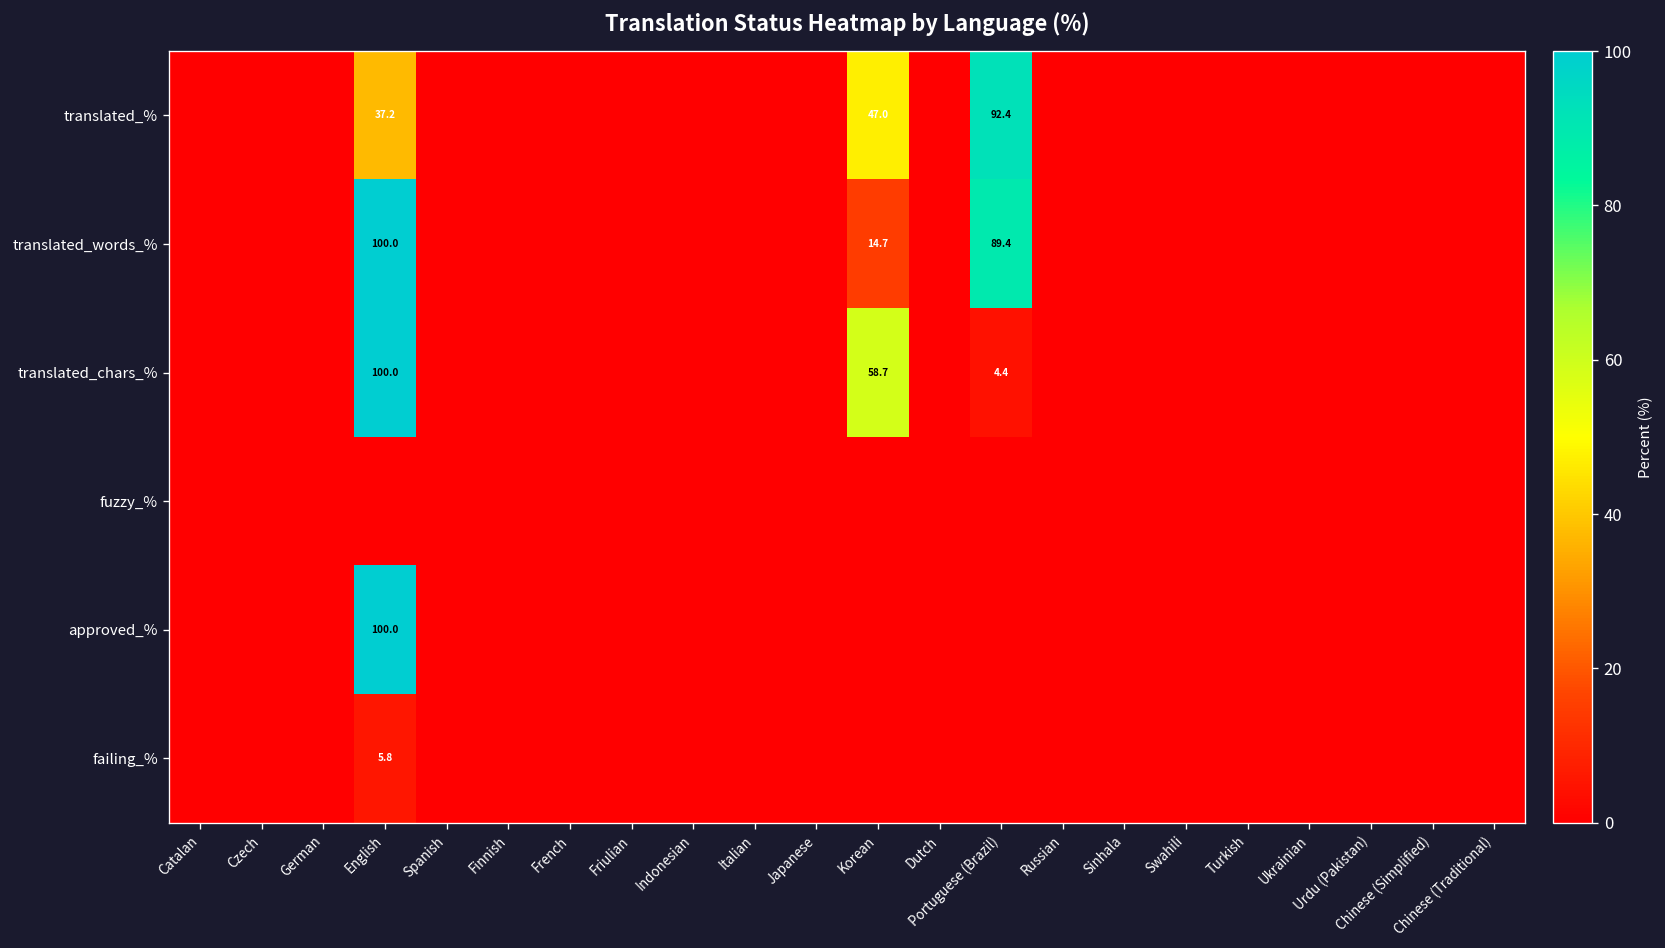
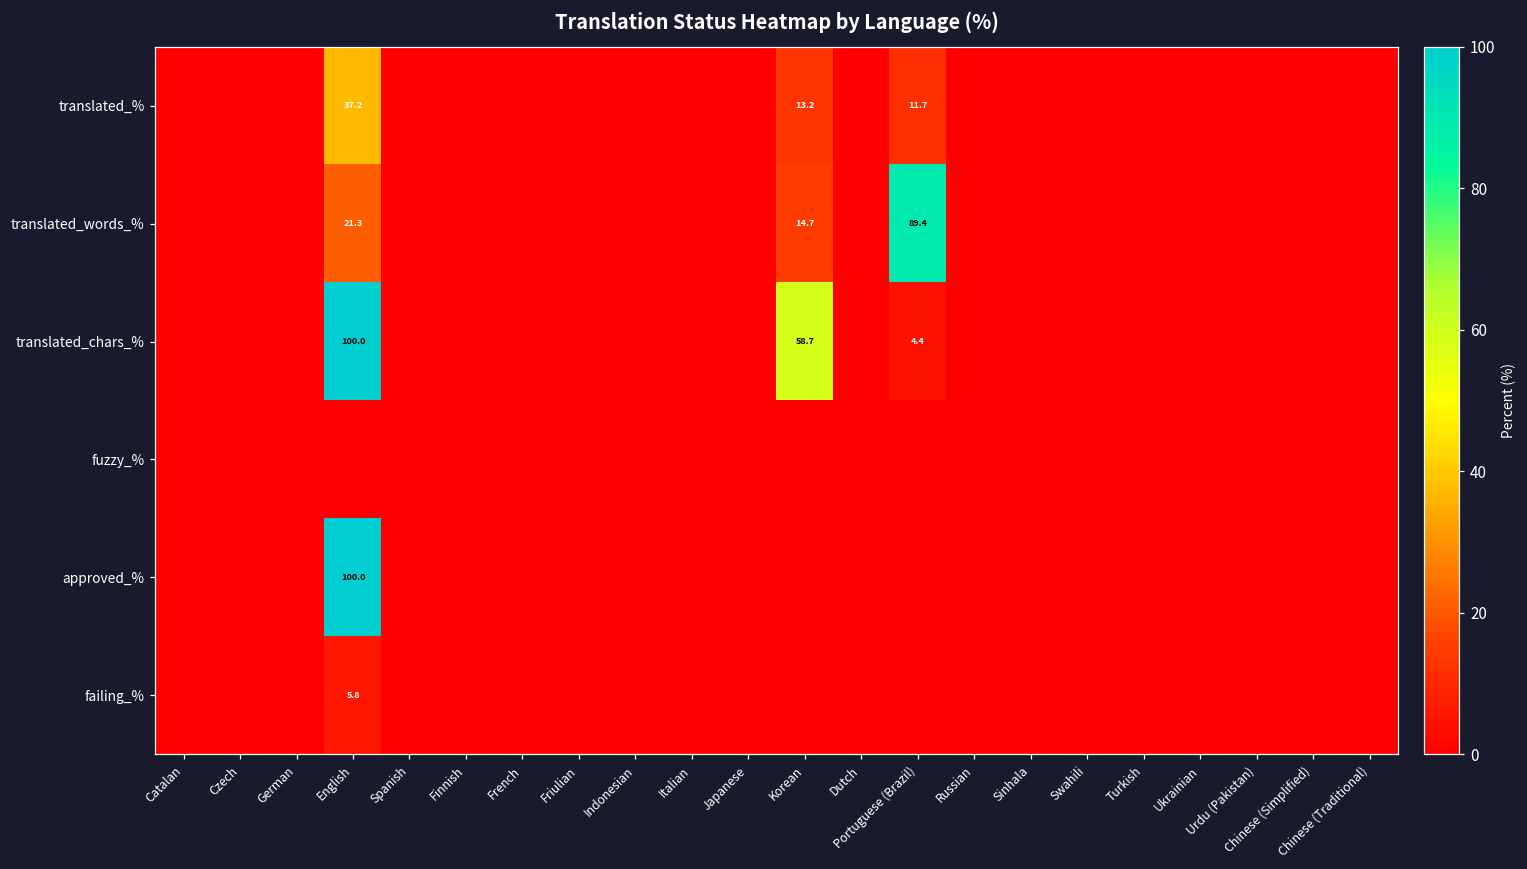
translated_%, Korean: 47.0 -> 13.2
translated_%, Portuguese (Brazil): 92.4 -> 11.7
translated_words_%, English: 100.0 -> 21.3
